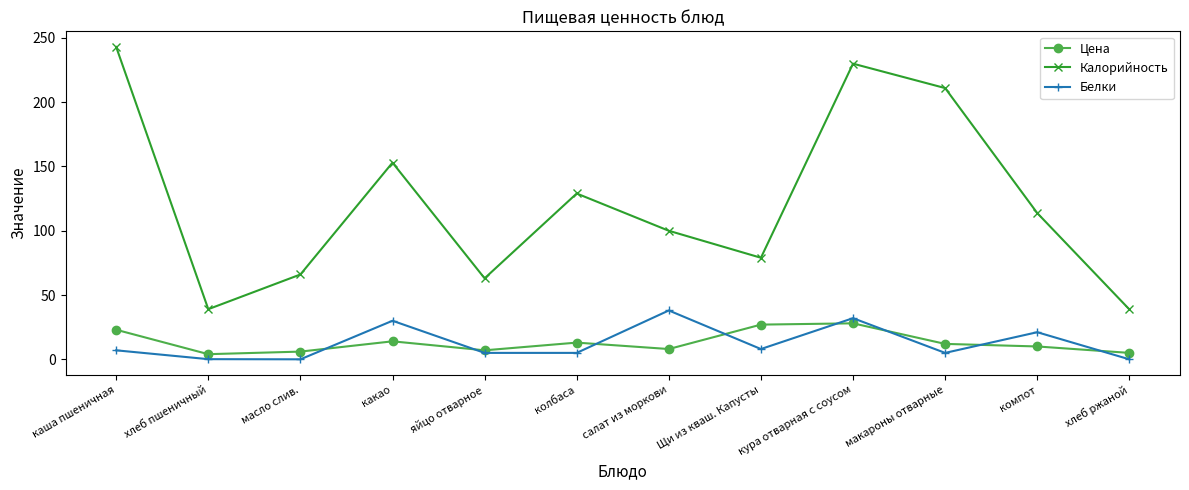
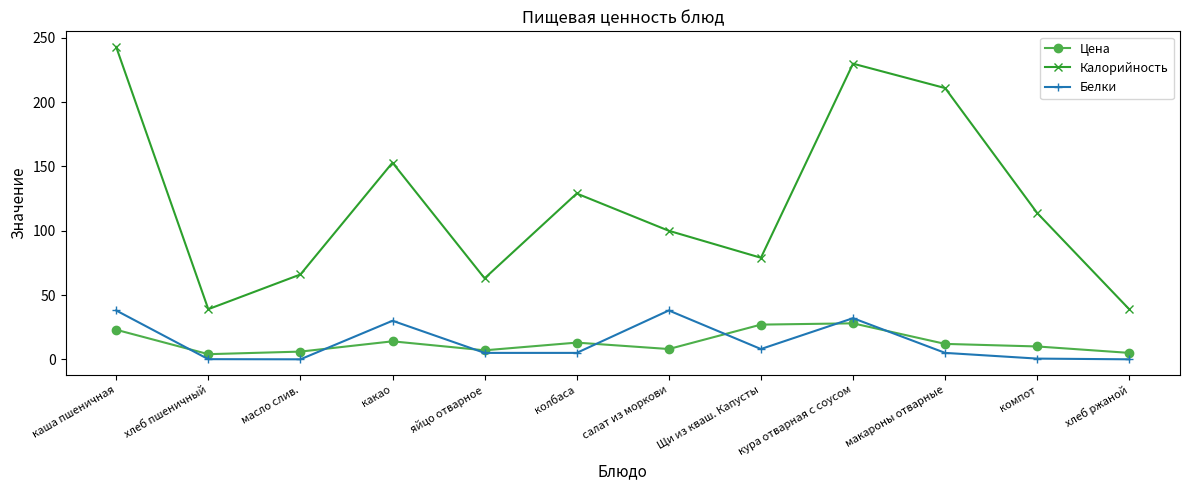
Белки, каша пшеничная: 7 -> 38
Белки, компот: 21 -> 1
